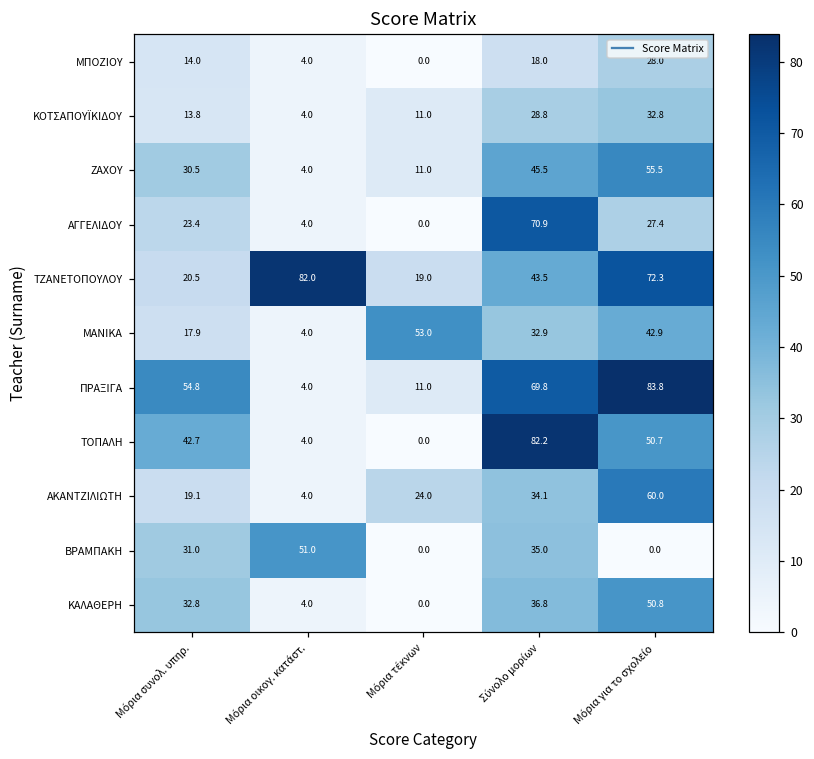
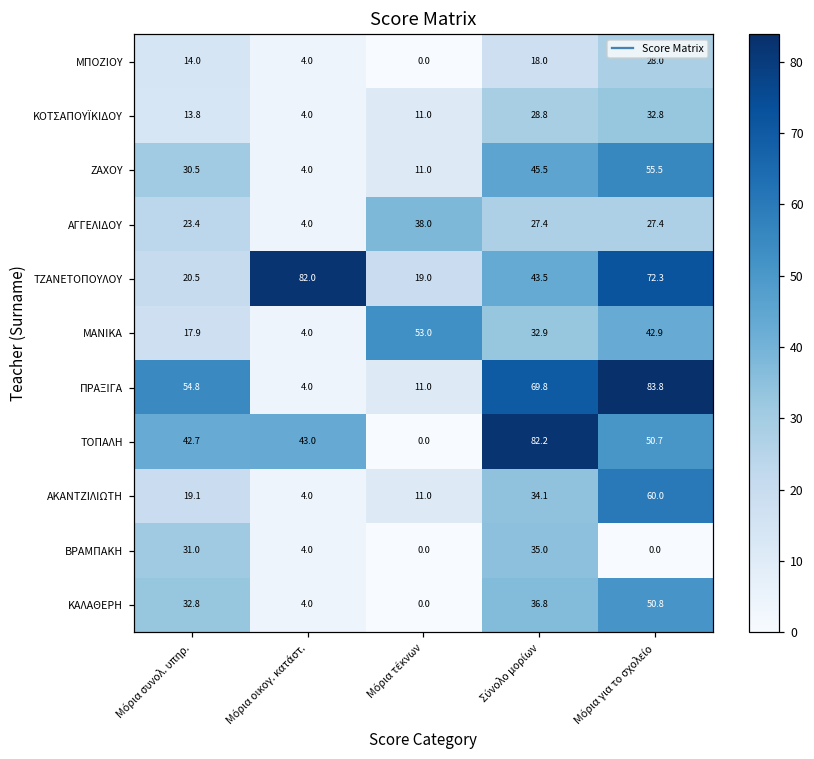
ΑΓΓΕΛΙΔΟΥ, Μόρια τέκνων: 0.0 -> 38.0
ΑΓΓΕΛΙΔΟΥ, Σύνολο μορίων: 70.9 -> 27.4
ΤΟΠΑΛΗ, Μόρια οικογ. κατάστ.: 4.0 -> 43.0
ΑΚΑΝΤΖΙΛΙΩΤΗ, Μόρια τέκνων: 24.0 -> 11.0
ΒΡΑΜΠΑΚΗ, Μόρια οικογ. κατάστ.: 51.0 -> 4.0
